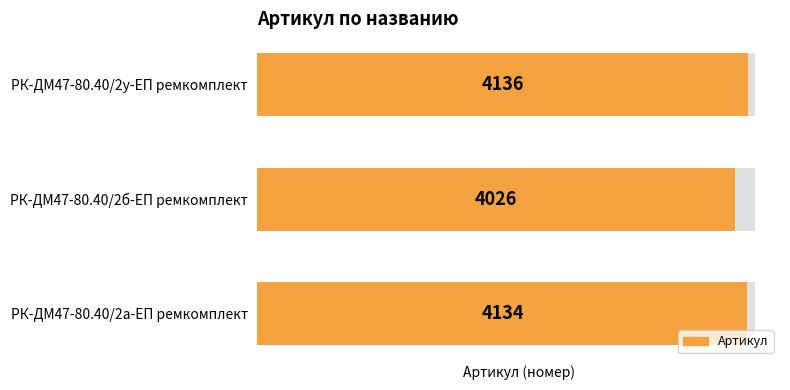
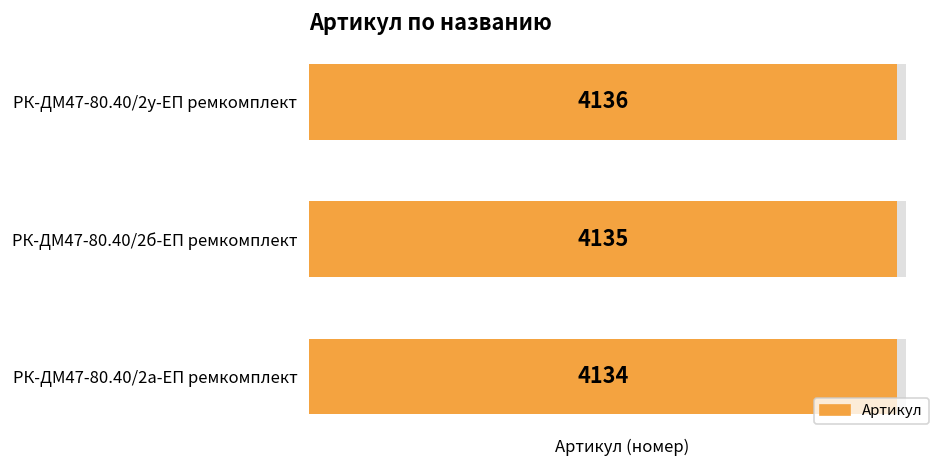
Артикул, РК-ДМ47-80.40/2б-ЕП ремкомплект: 4026 -> 4135
